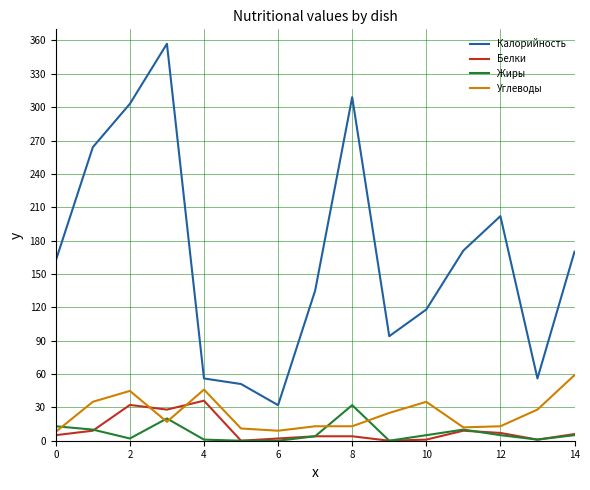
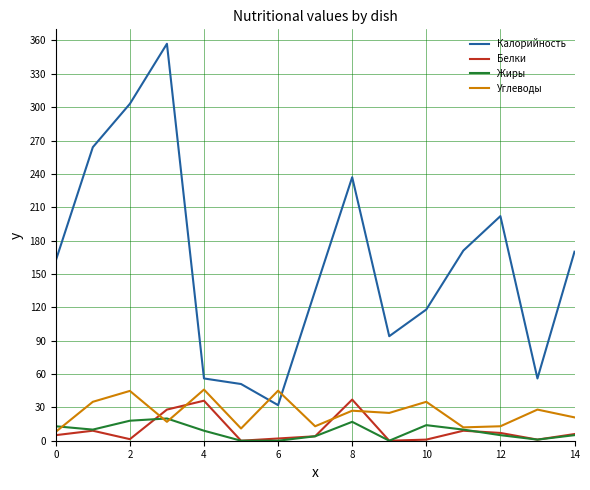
Белки, 2: 32 -> 1
Жиры, 2: 2 -> 18
Жиры, 4: 1 -> 9
Углеводы, 6: 9 -> 45
Калорийность, 8: 309 -> 237
Белки, 8: 4 -> 37
Жиры, 8: 32 -> 17
Углеводы, 8: 13 -> 27
Жиры, 10: 5 -> 14
Углеводы, 14: 59 -> 21
